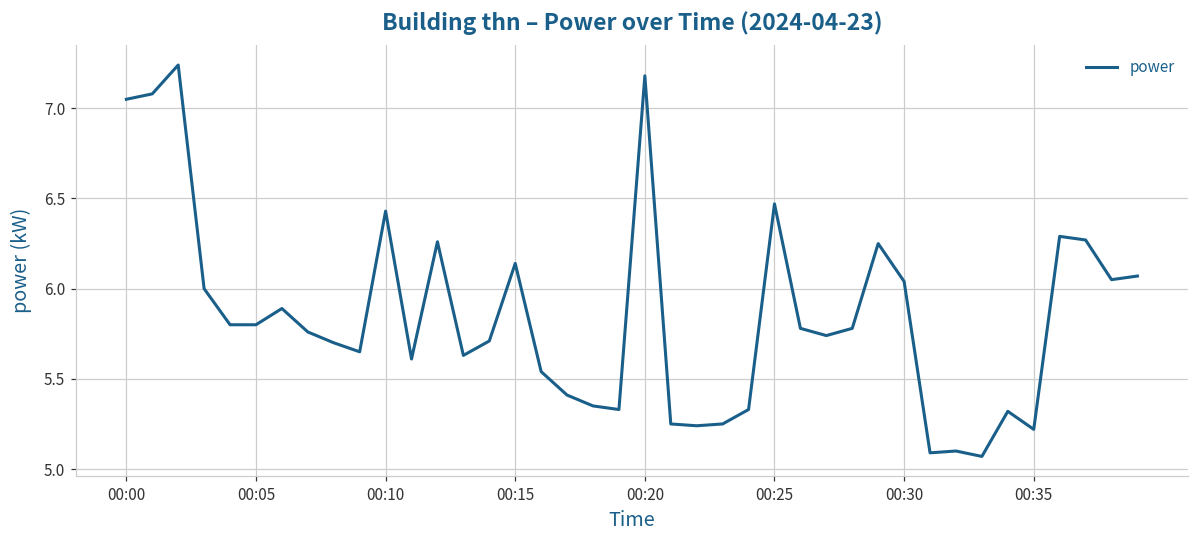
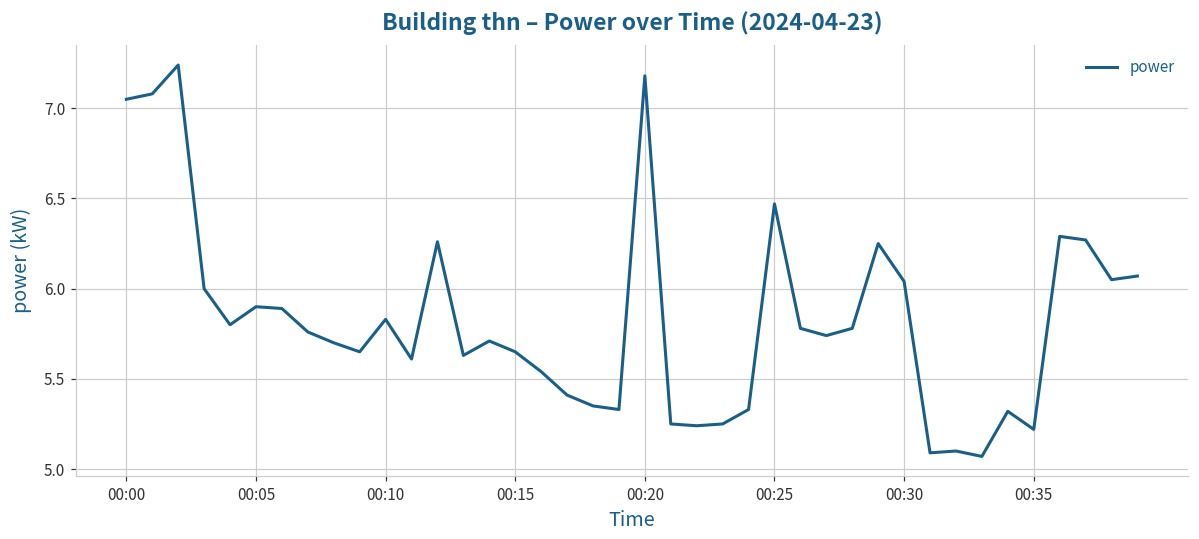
00:05: 5.8 -> 5.9
00:10: 6.43 -> 5.83
00:15: 6.14 -> 5.65
